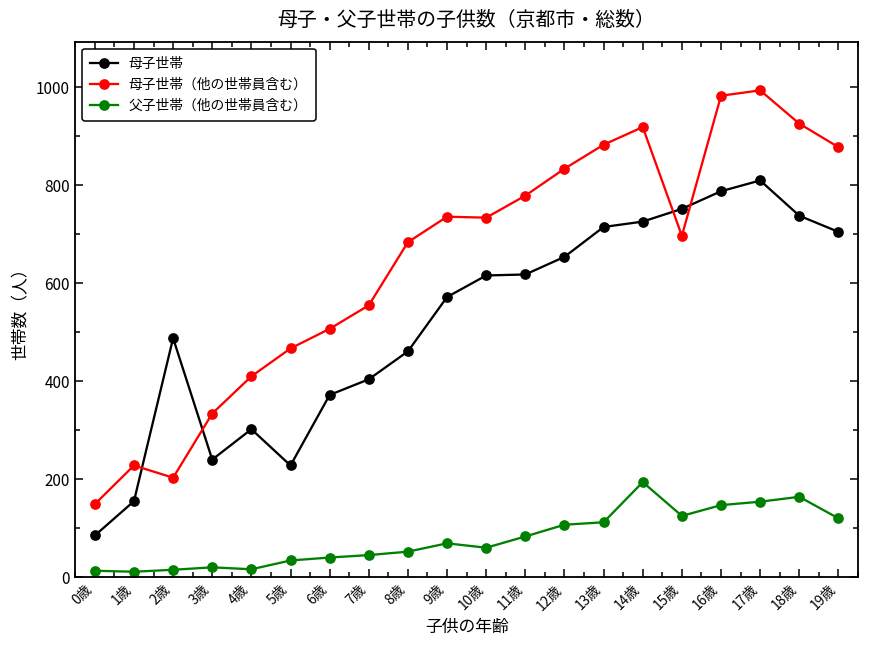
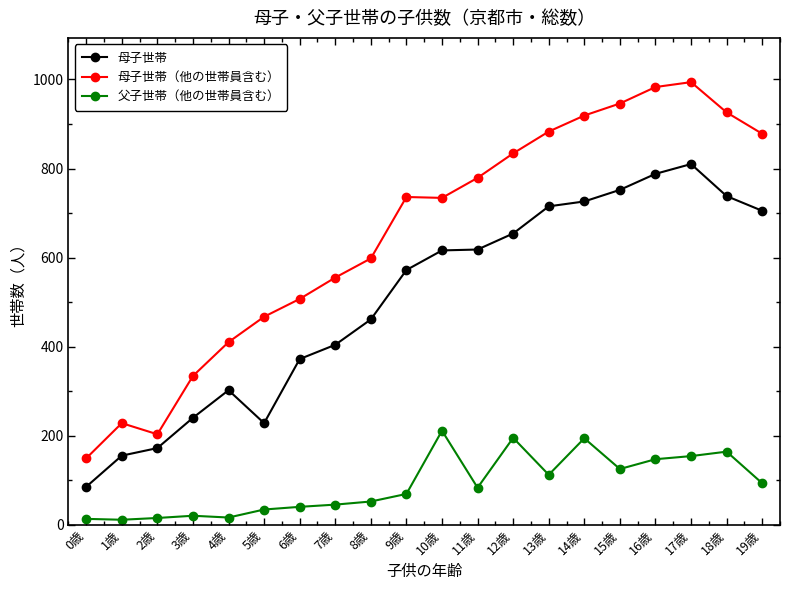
母子世帯, 2歳: 490 -> 170
母子世帯（他の世帯員含む）, 8歳: 680 -> 600
父子世帯（他の世帯員含む）, 10歳: 60 -> 210
父子世帯（他の世帯員含む）, 12歳: 110 -> 200
母子世帯（他の世帯員含む）, 15歳: 700 -> 950
父子世帯（他の世帯員含む）, 19歳: 120 -> 90
